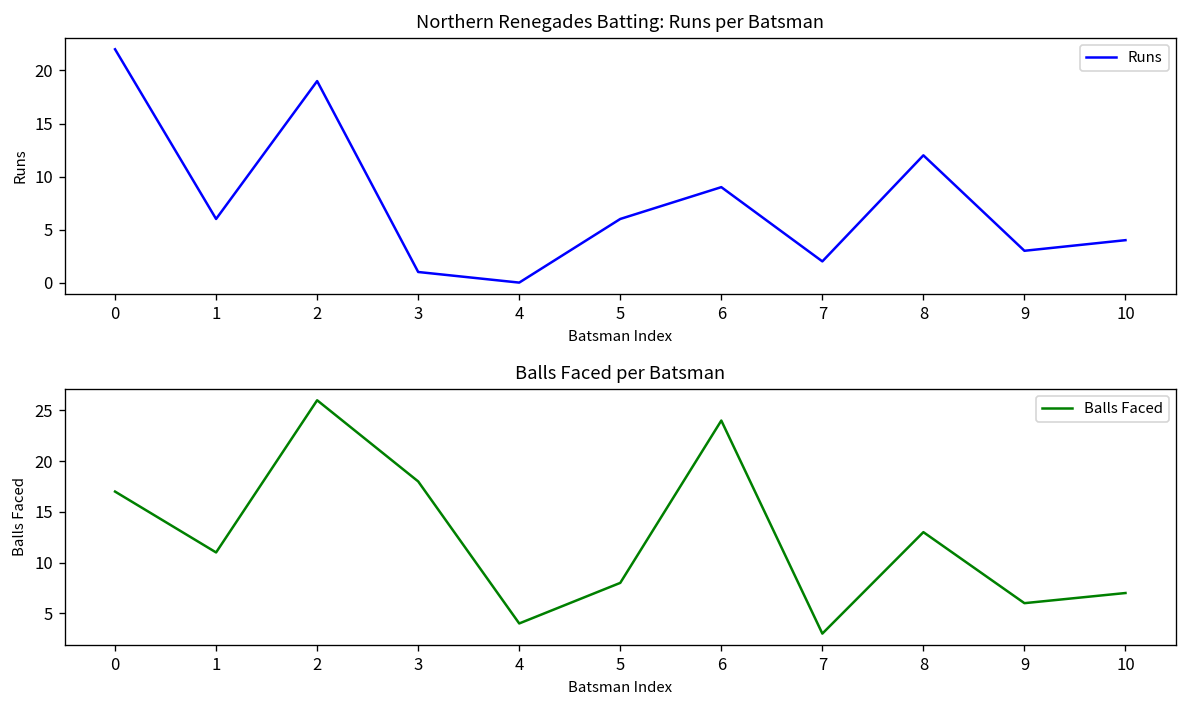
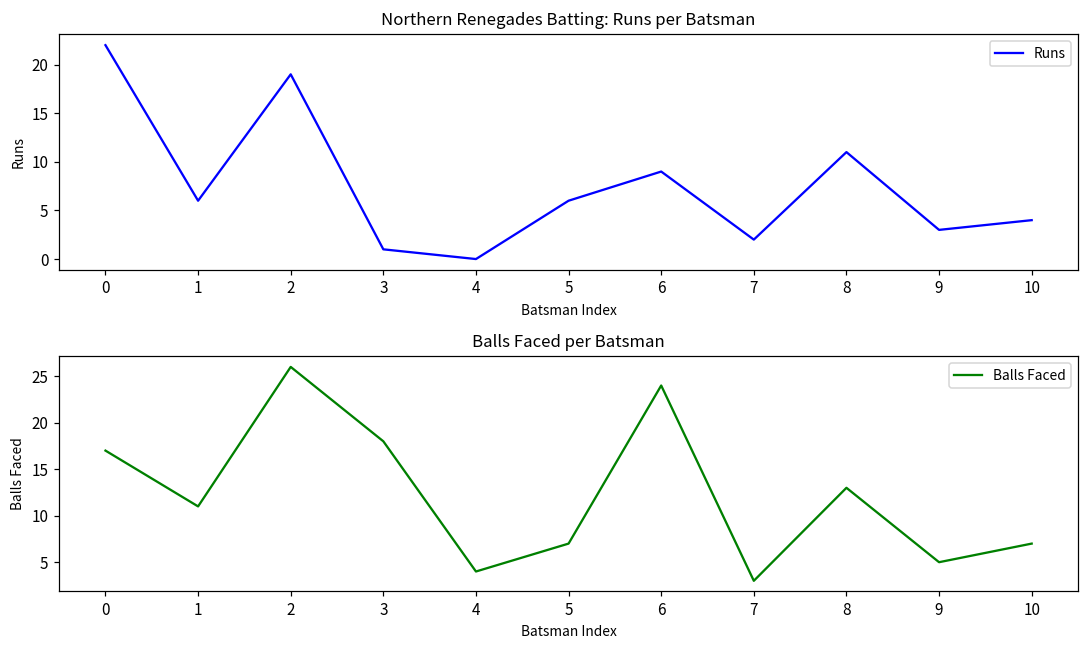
Northern Renegades Batting: Runs per Batsman, 8: 12 -> 11
Balls Faced per Batsman, 5: 8 -> 7
Balls Faced per Batsman, 9: 6 -> 5
